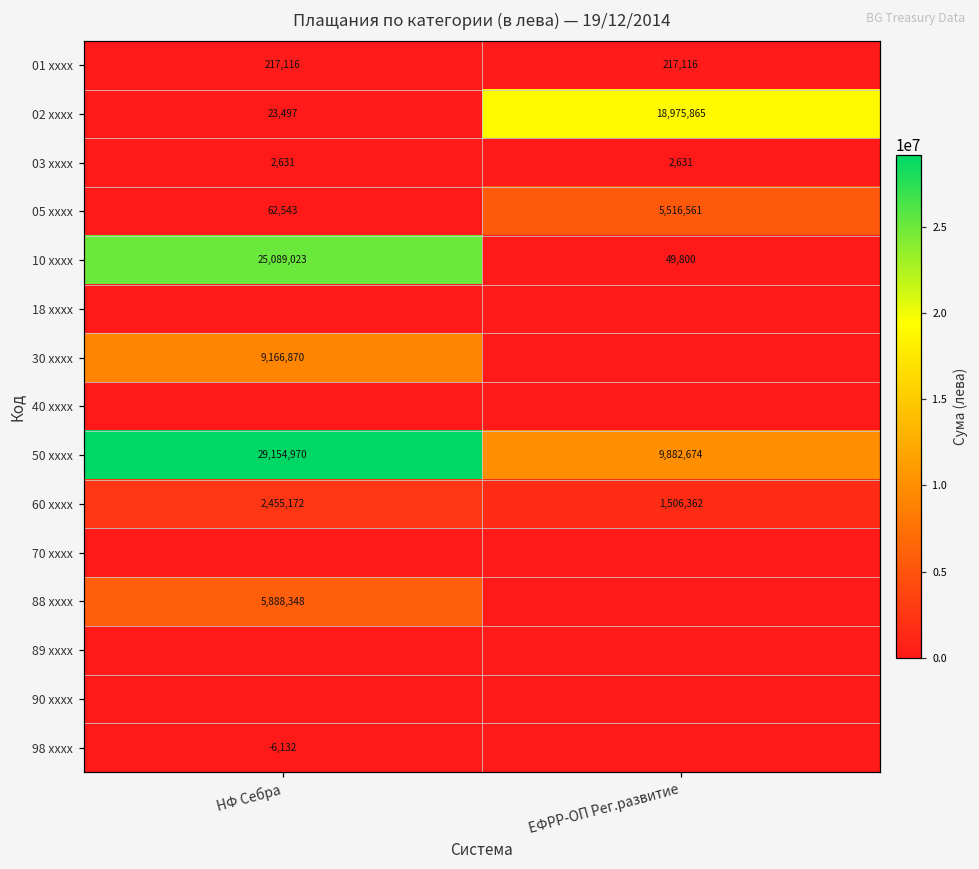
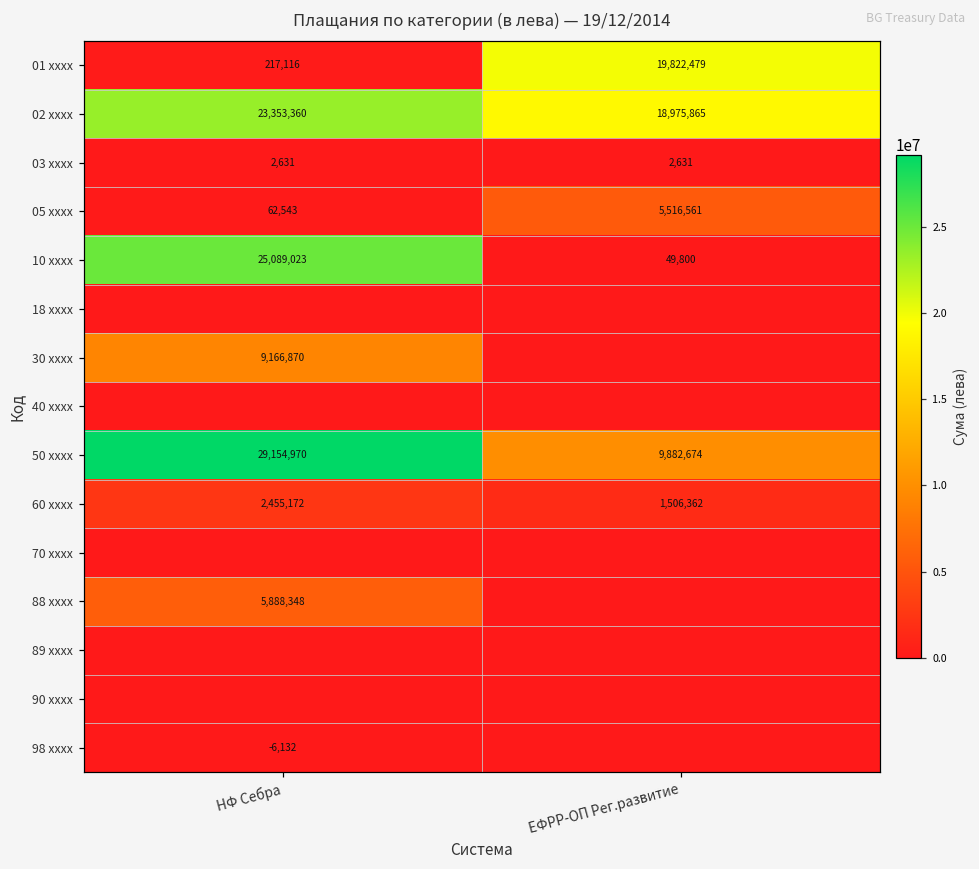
01 xxxx, ЕФРР-ОП Рег.развитие: 217,116 -> 19,822,479
02 xxxx, НФ Себра: 23,497 -> 23,353,360
